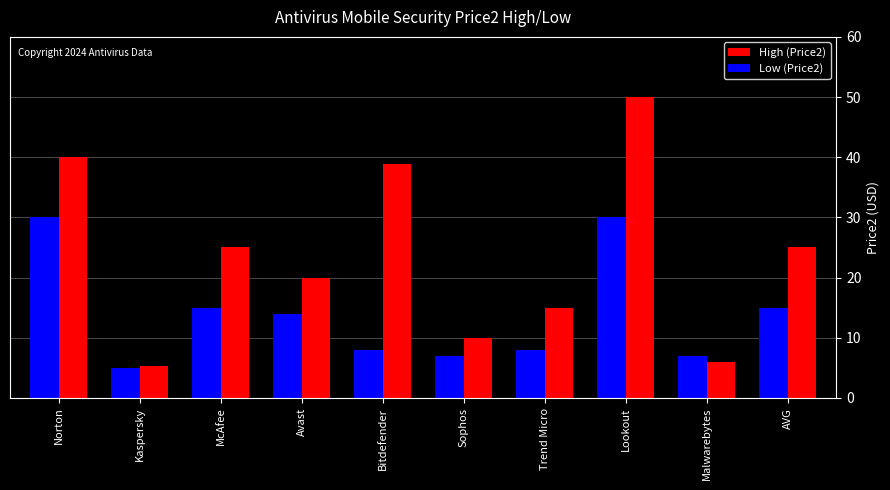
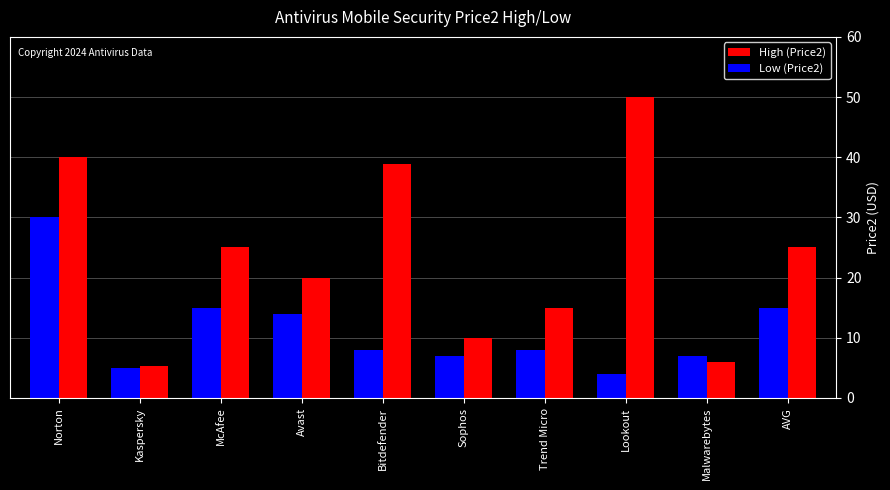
Low (Price2), Lookout: 30 -> 4
